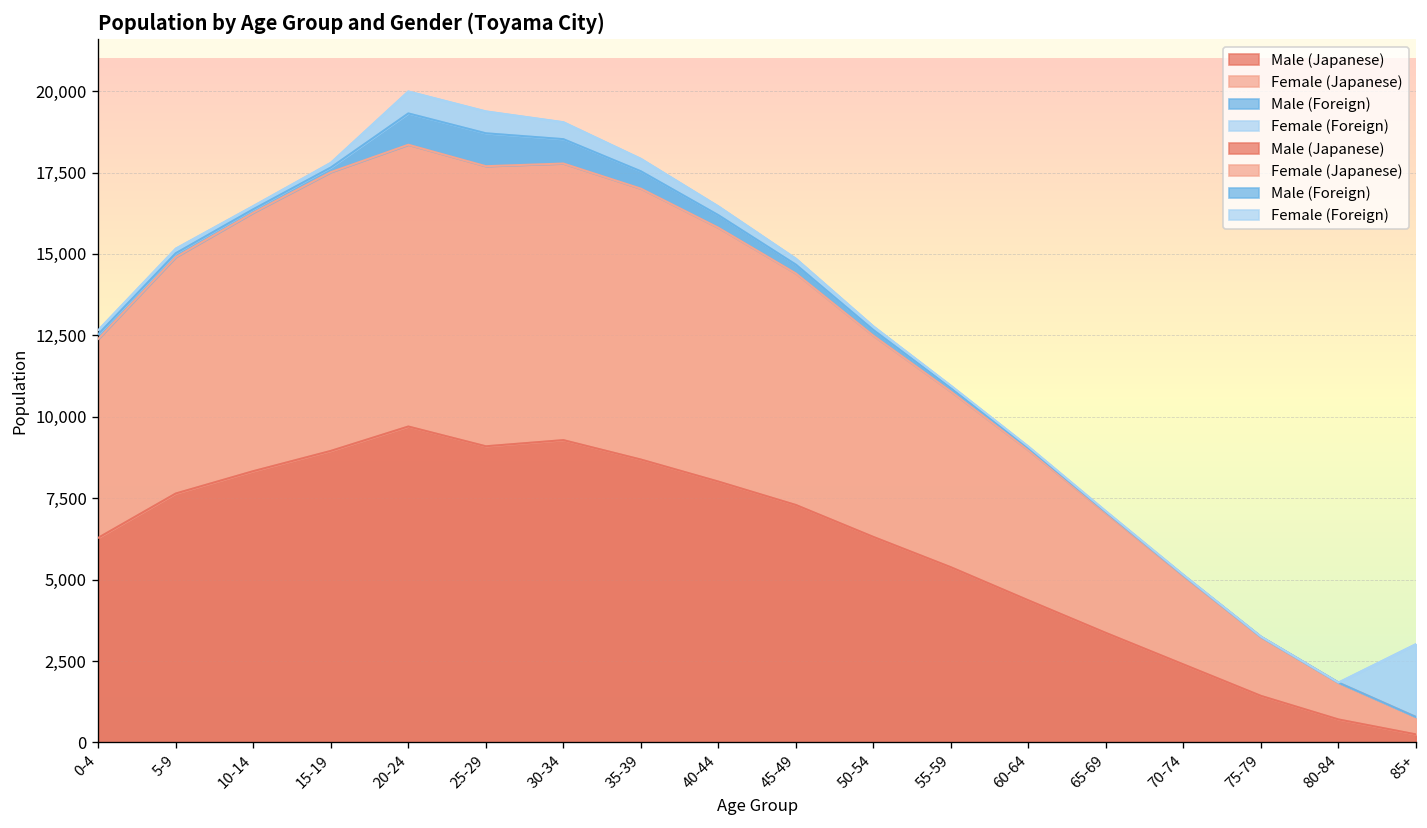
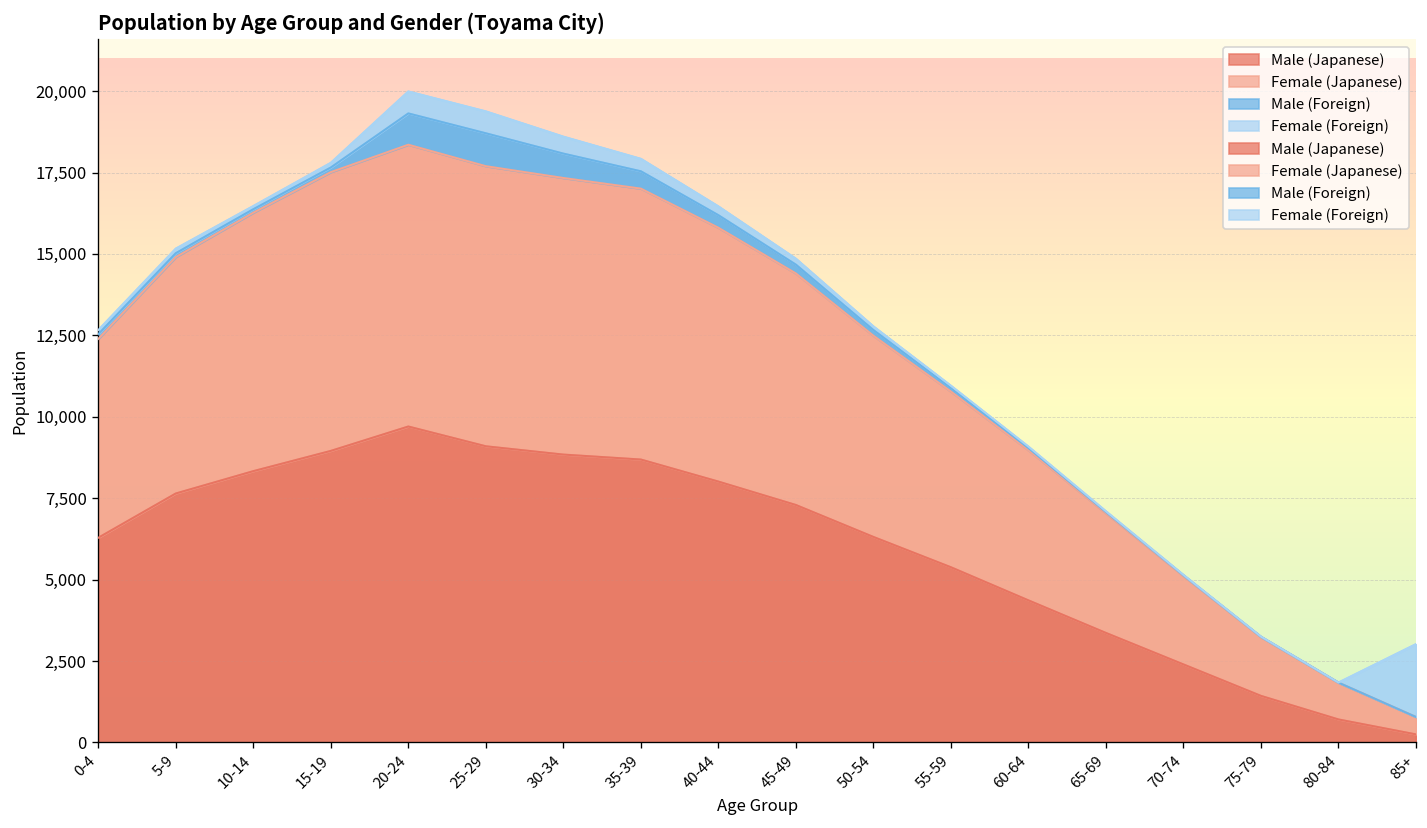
Male (Japanese), 30-34: 9,300 -> 8,800
